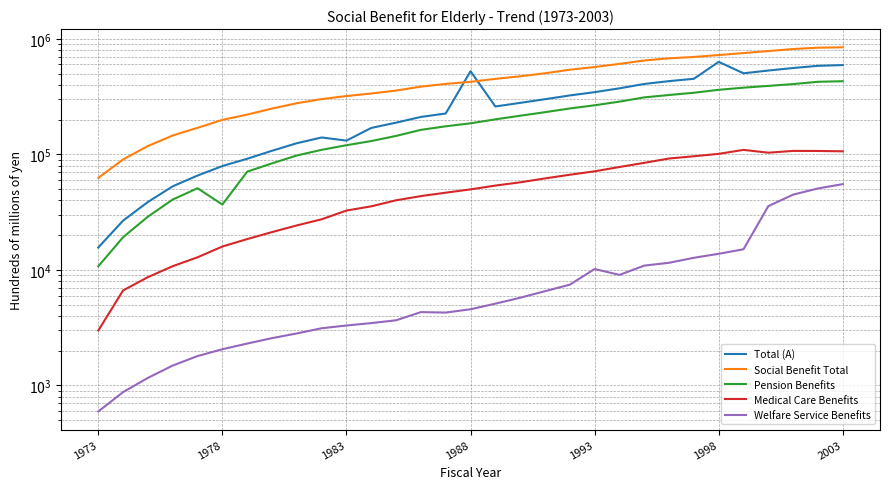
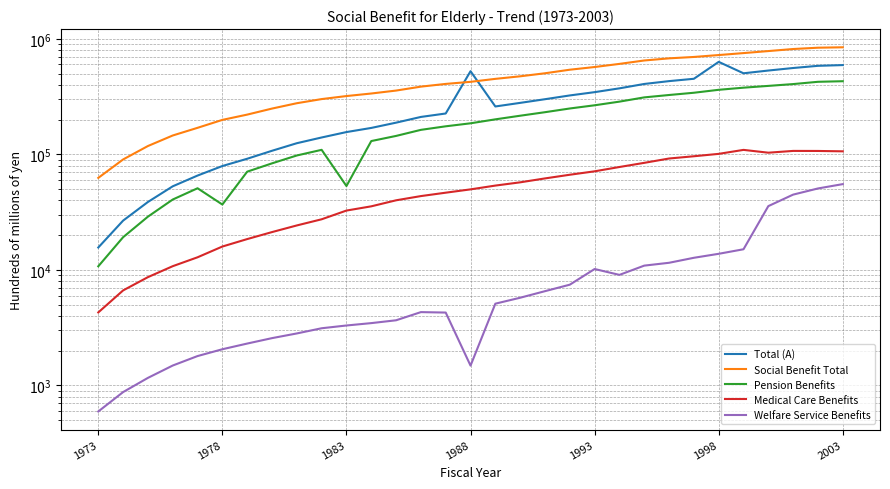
Medical Care Benefits, 1973: 3000 -> 4300
Total (A), 1983: 130000 -> 160000
Pension Benefits, 1983: 120000 -> 50000
Welfare Service Benefits, 1988: 4600 -> 1500
